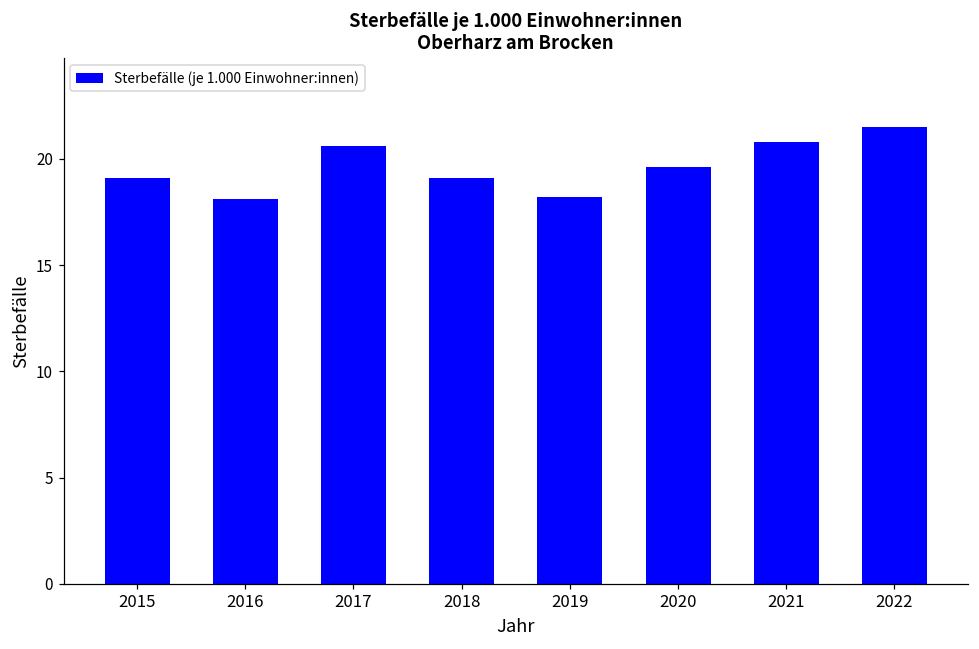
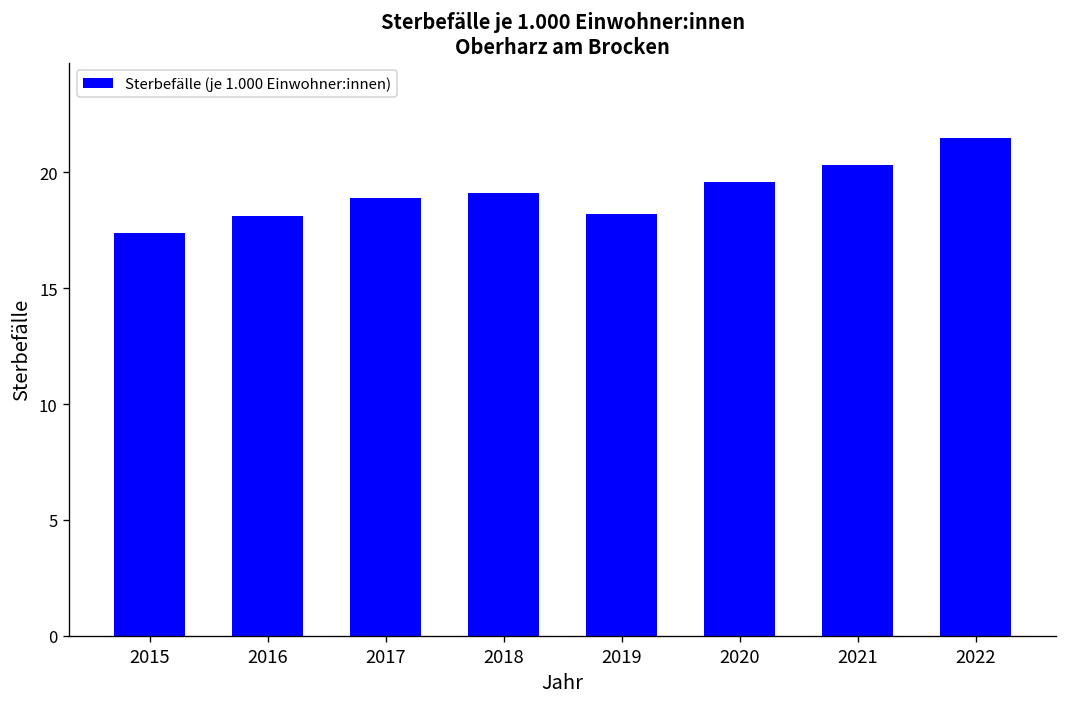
2015: 19.1 -> 17.4
2017: 20.6 -> 18.9
2021: 20.8 -> 20.3
